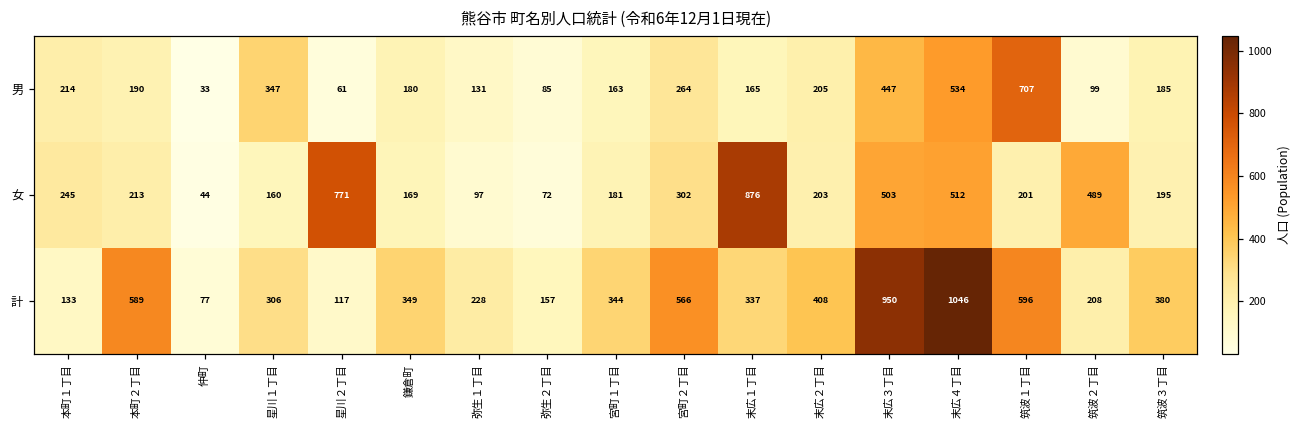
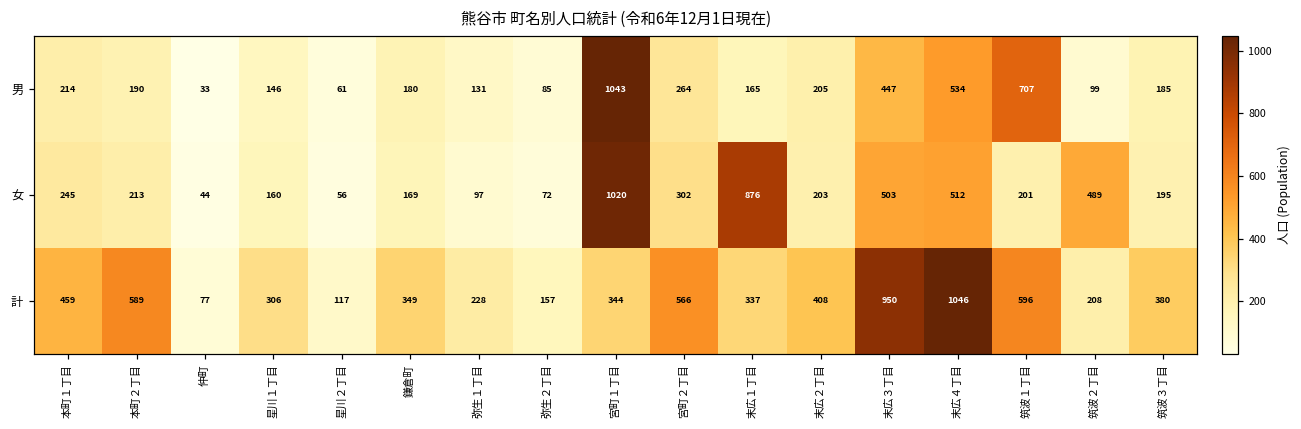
男, 星川１丁目: 347 -> 146
男, 宮町１丁目: 163 -> 1043
女, 星川２丁目: 771 -> 56
女, 宮町１丁目: 181 -> 1020
計, 本町１丁目: 133 -> 459
